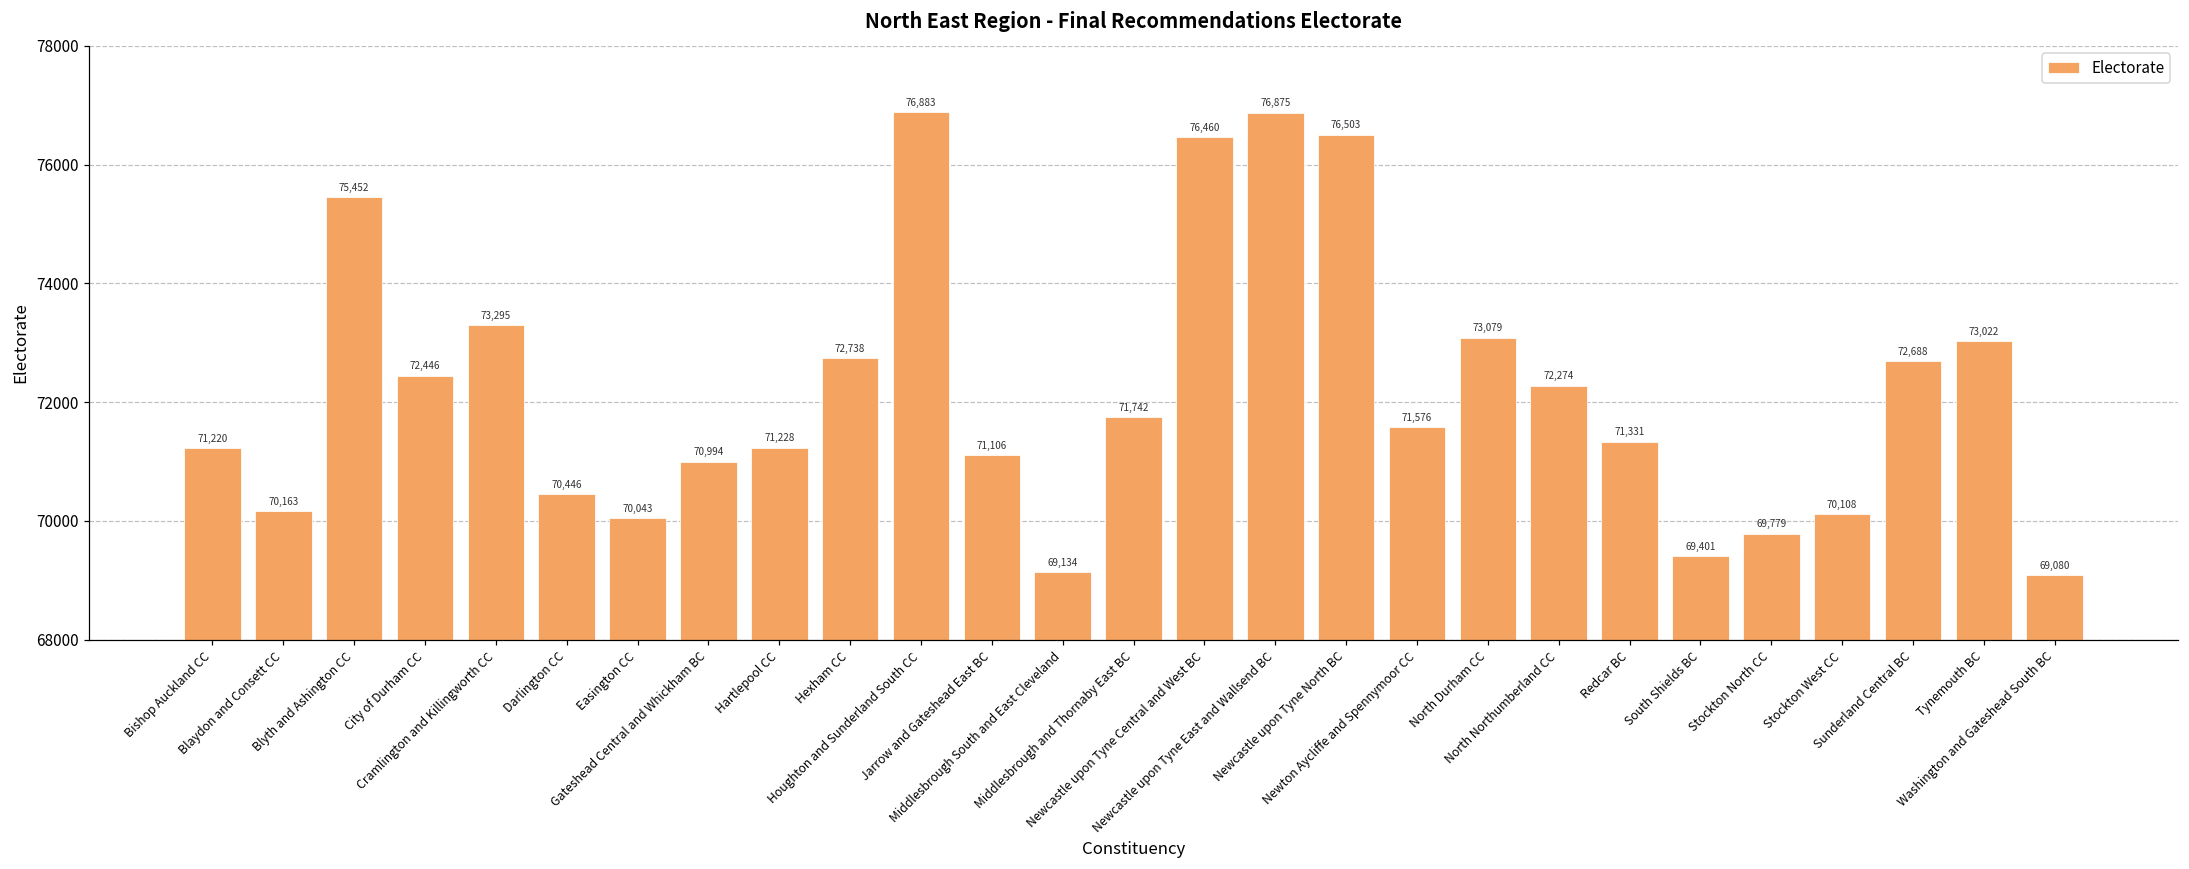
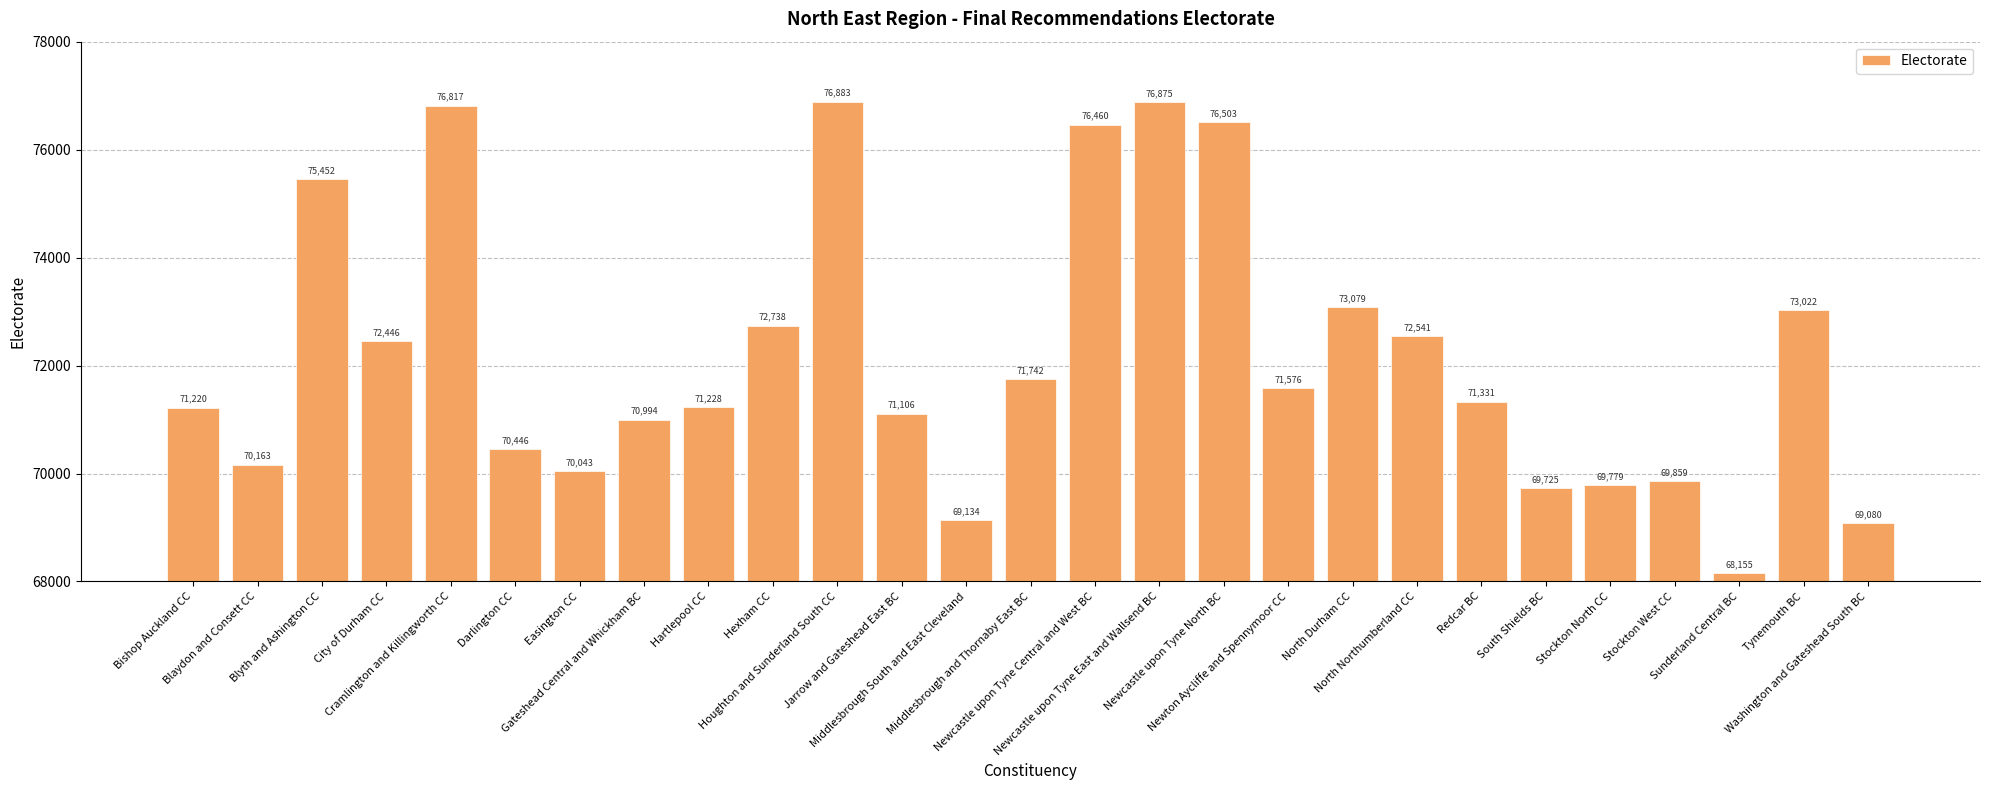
Cramlington and Killingworth CC: 73,295 -> 76,817
North Northumberland CC: 72,274 -> 72,541
South Shields BC: 69,401 -> 69,725
Stockton West CC: 70,108 -> 69,859
Sunderland Central BC: 72,688 -> 68,155
